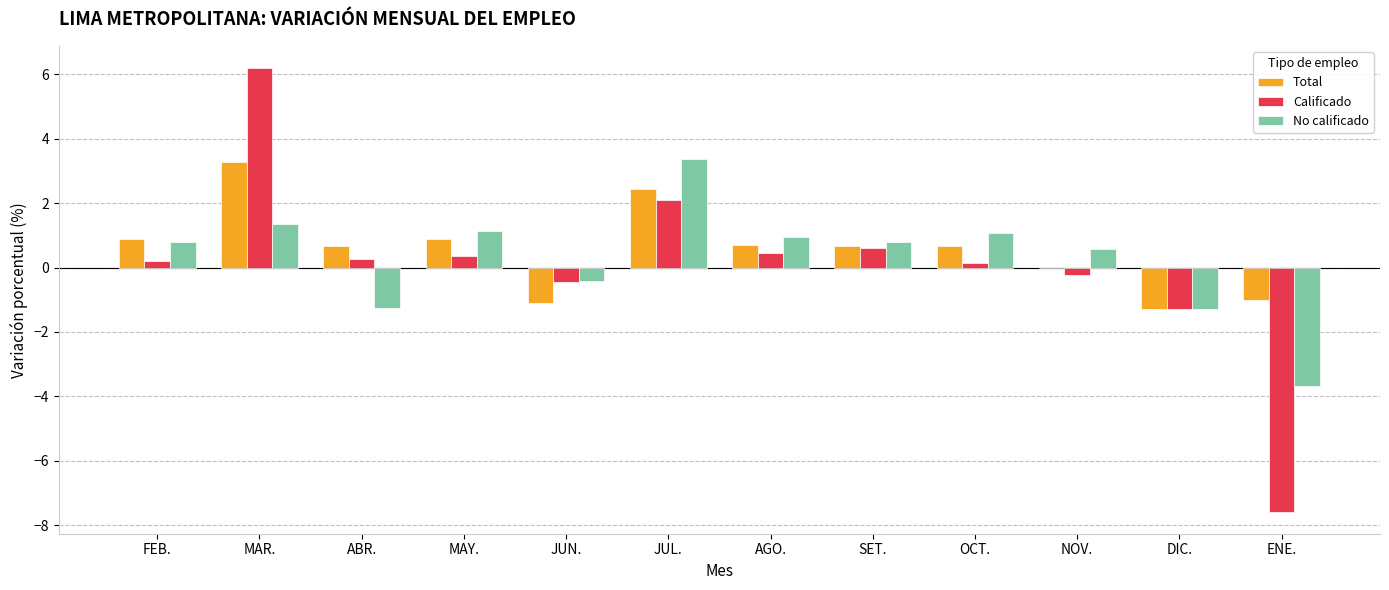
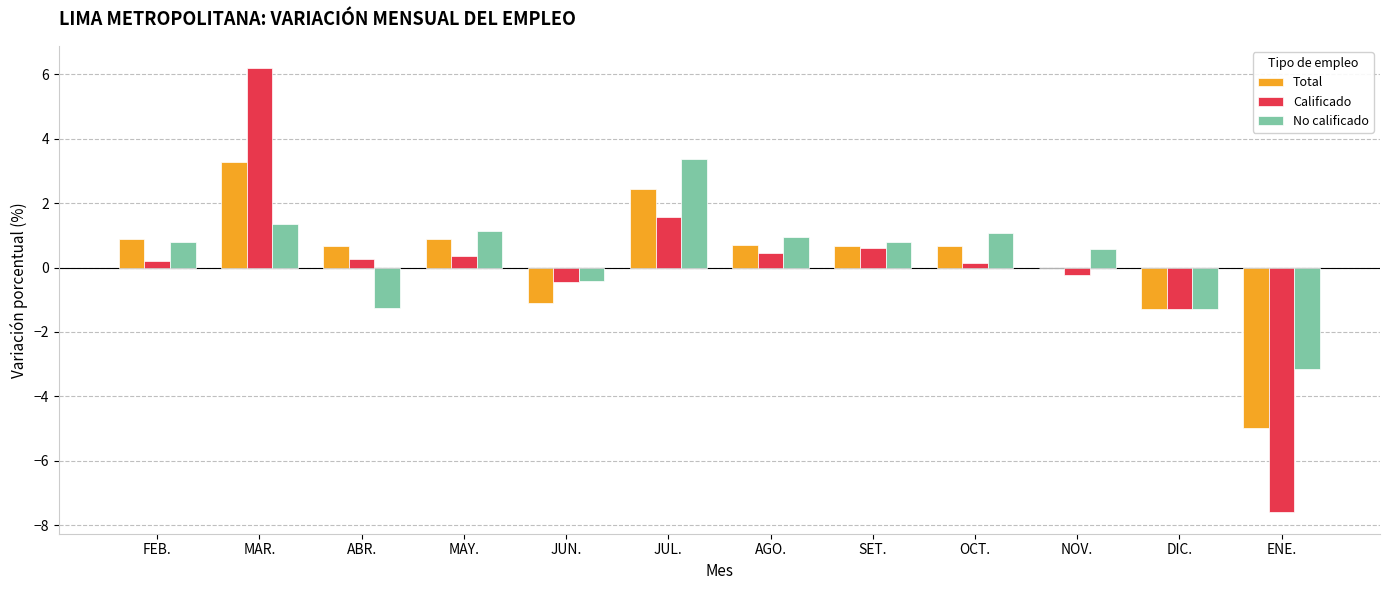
Calificado, JUL.: 2.1 -> 1.6
Total, ENE.: -1.0 -> -5.0
No calificado, ENE.: -3.7 -> -3.2
